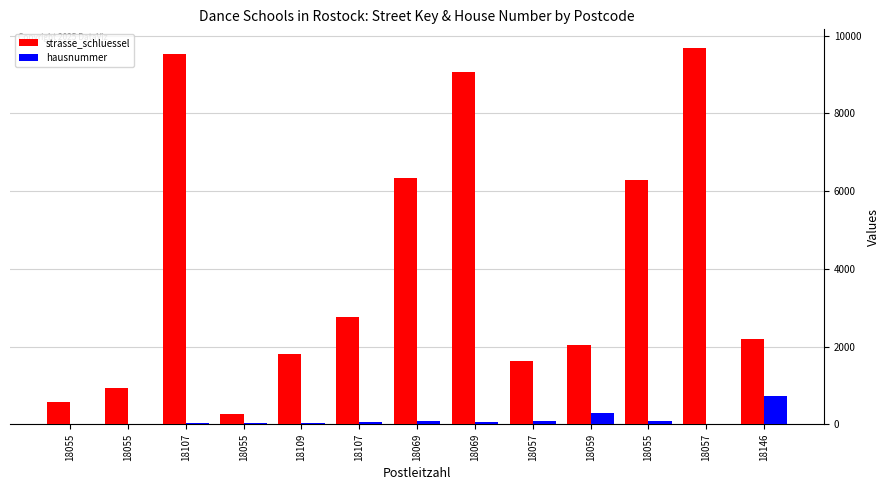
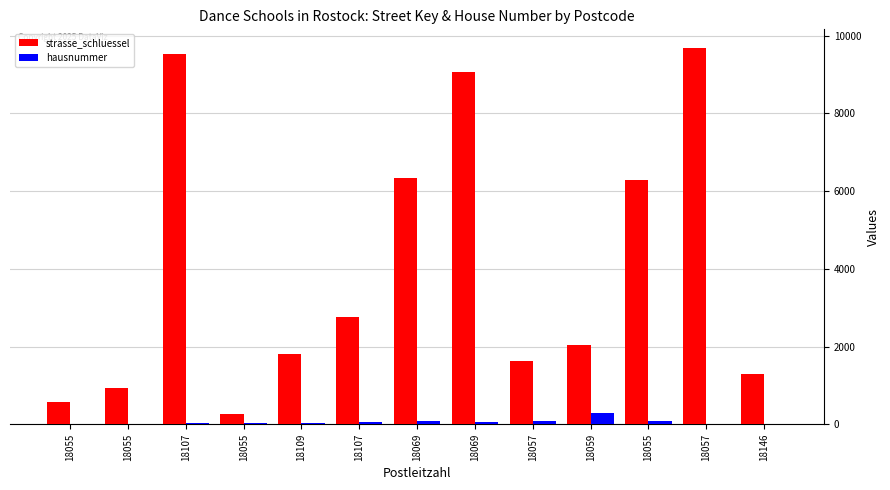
strasse_schluessel, 18146: 2200 -> 1300
hausnummer, 18146: 700 -> 0
